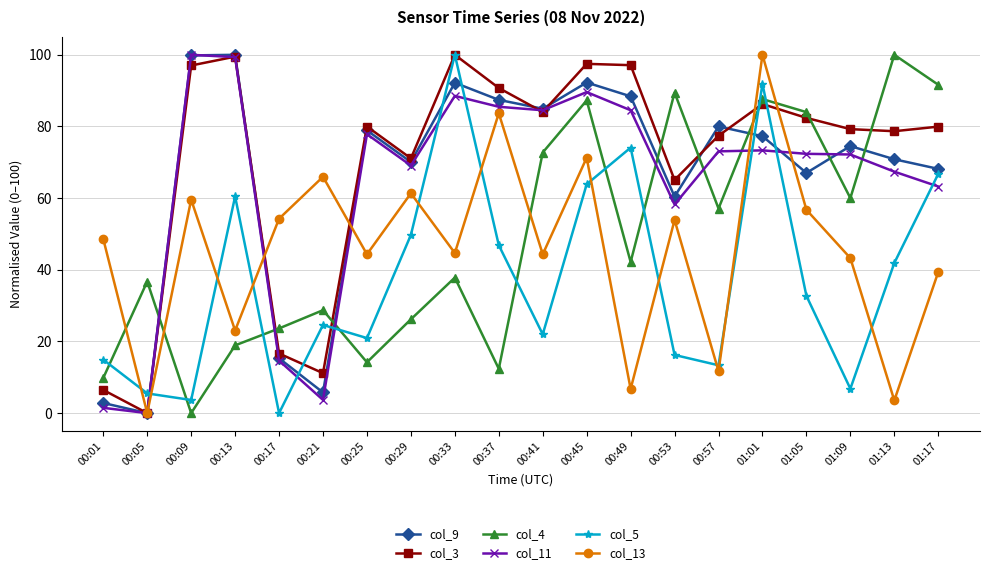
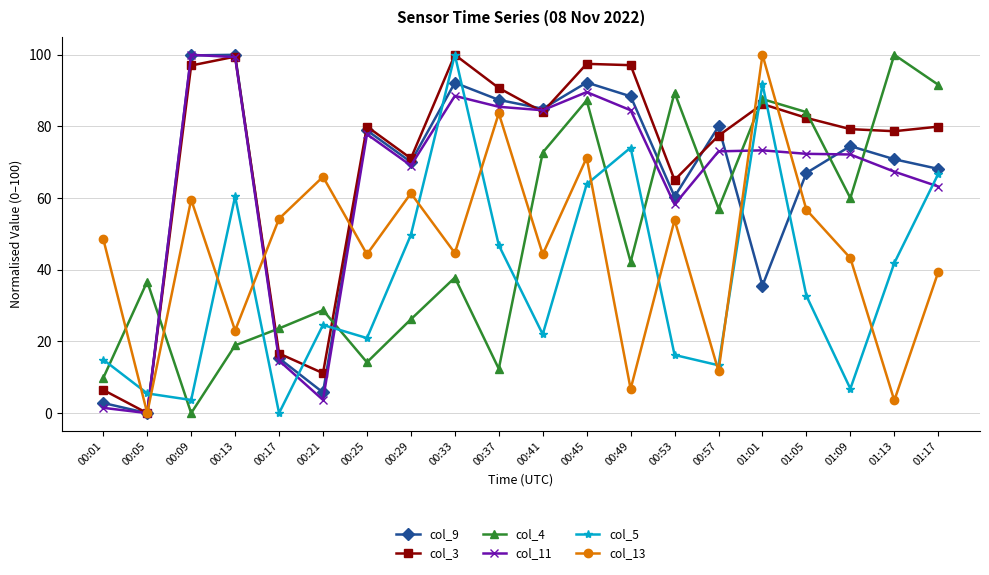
col_9, 01:01: 77 -> 36
